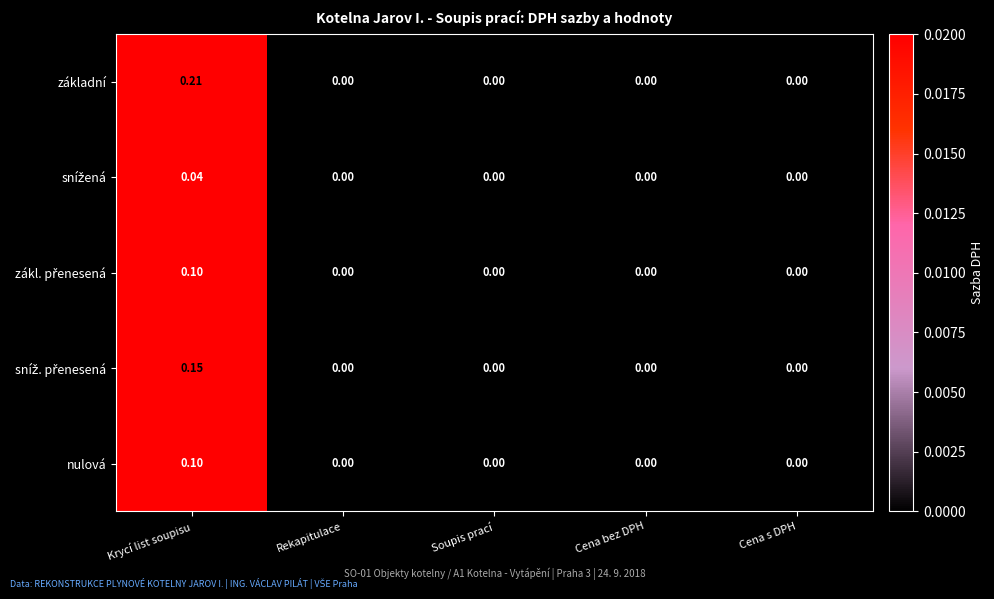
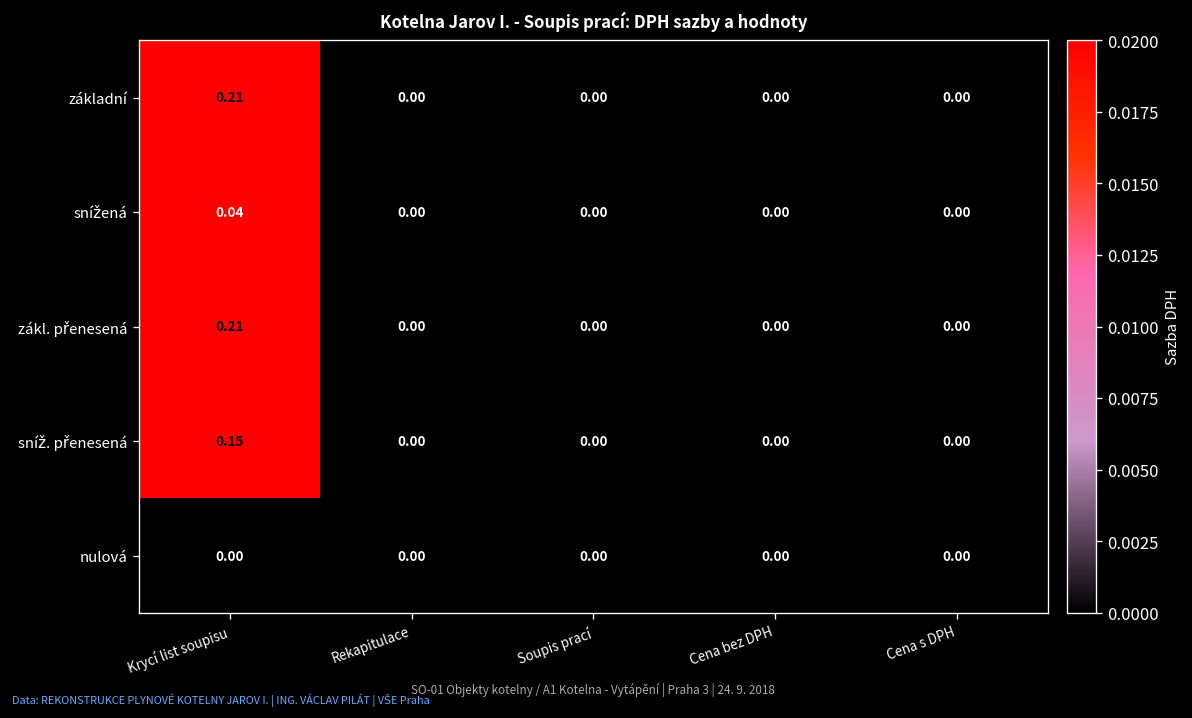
zákl. přenesená, Krycí list soupisu: 0.10 -> 0.21
nulová, Krycí list soupisu: 0.10 -> 0.00
